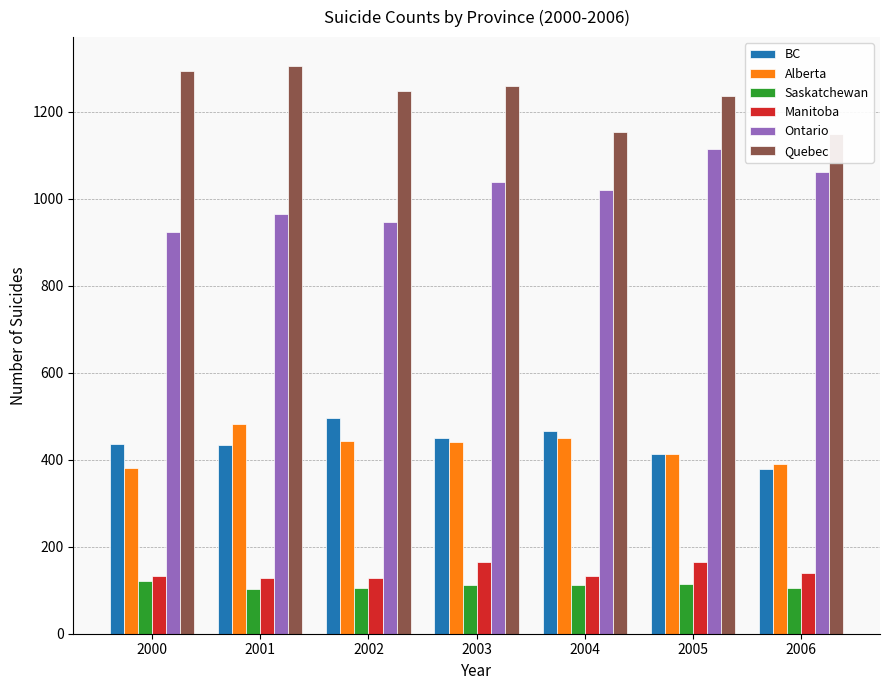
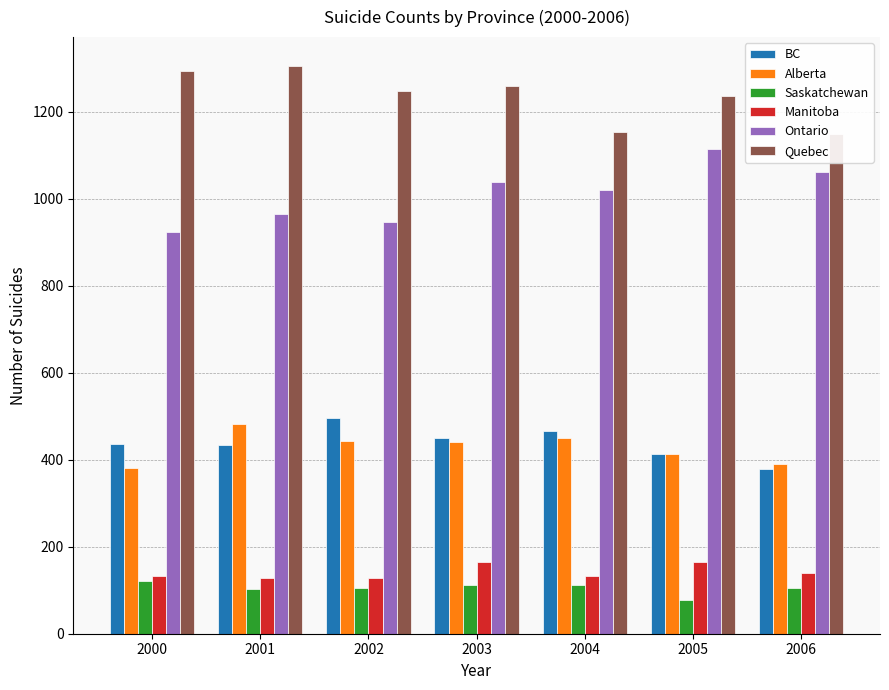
Saskatchewan, 2005: 120 -> 80
